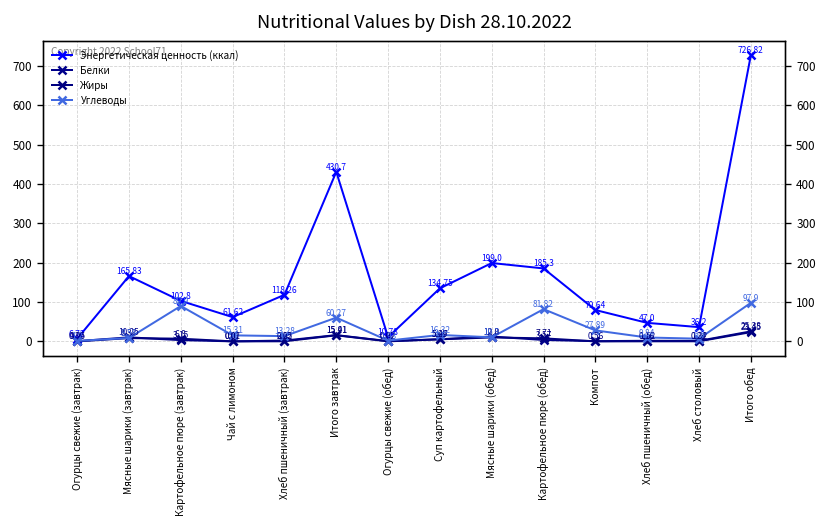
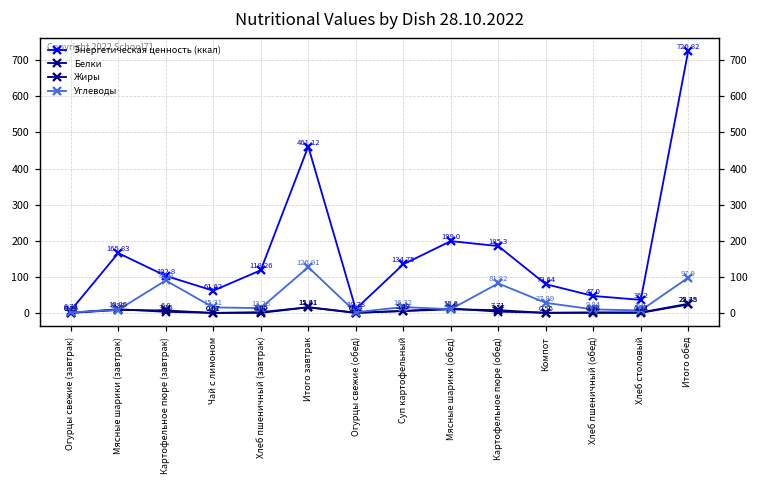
Энергетическая ценность (ккал), Итого завтрак: 430.7 -> 461.12
Углеводы, Итого завтрак: 60.27 -> 126.91
